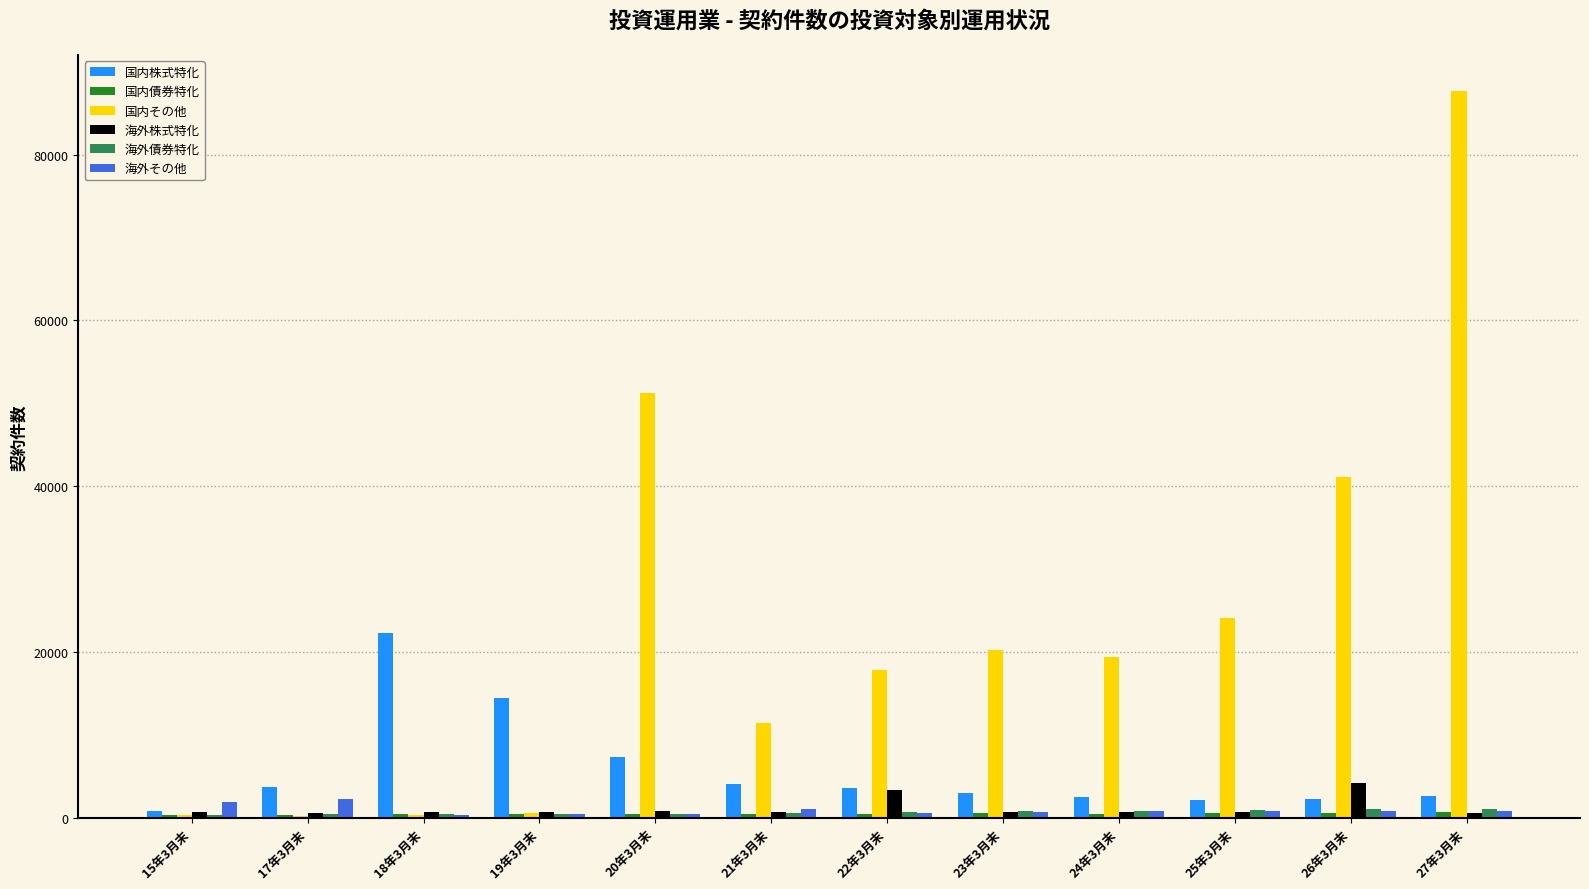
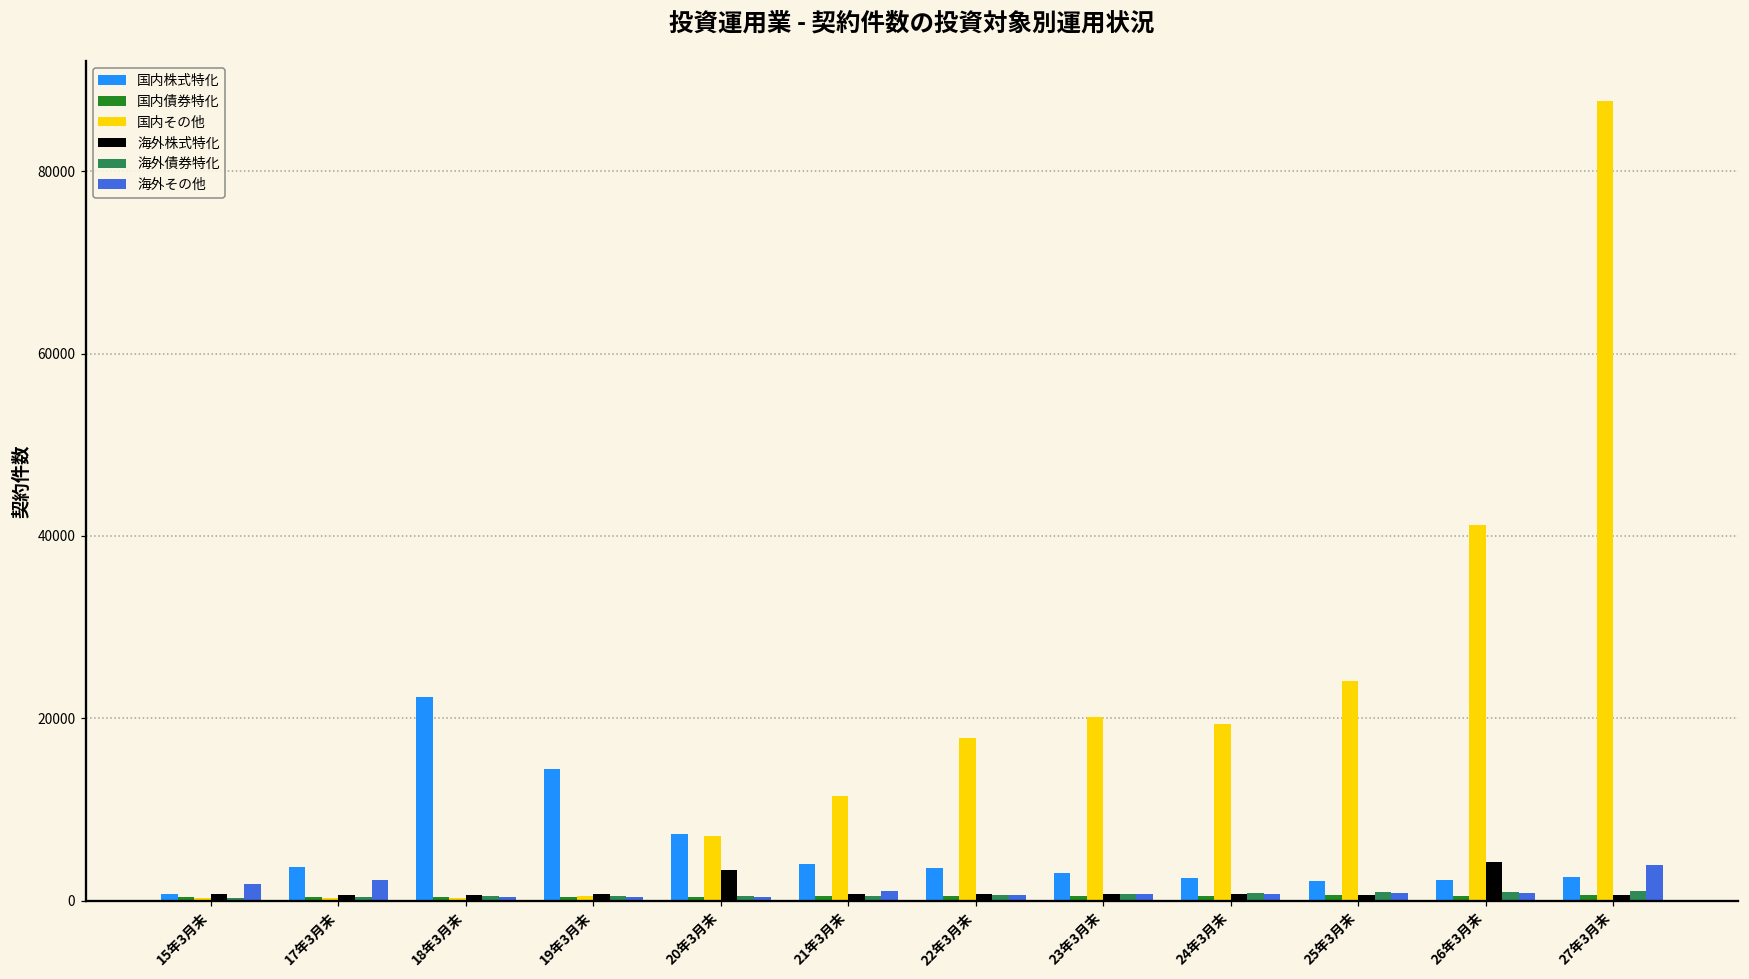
国内その他, 20年3月末: 51000 -> 7000
海外株式特化, 20年3月末: 1000 -> 3000
海外株式特化, 22年3月末: 3000 -> 1000
海外その他, 27年3月末: 1000 -> 4000
